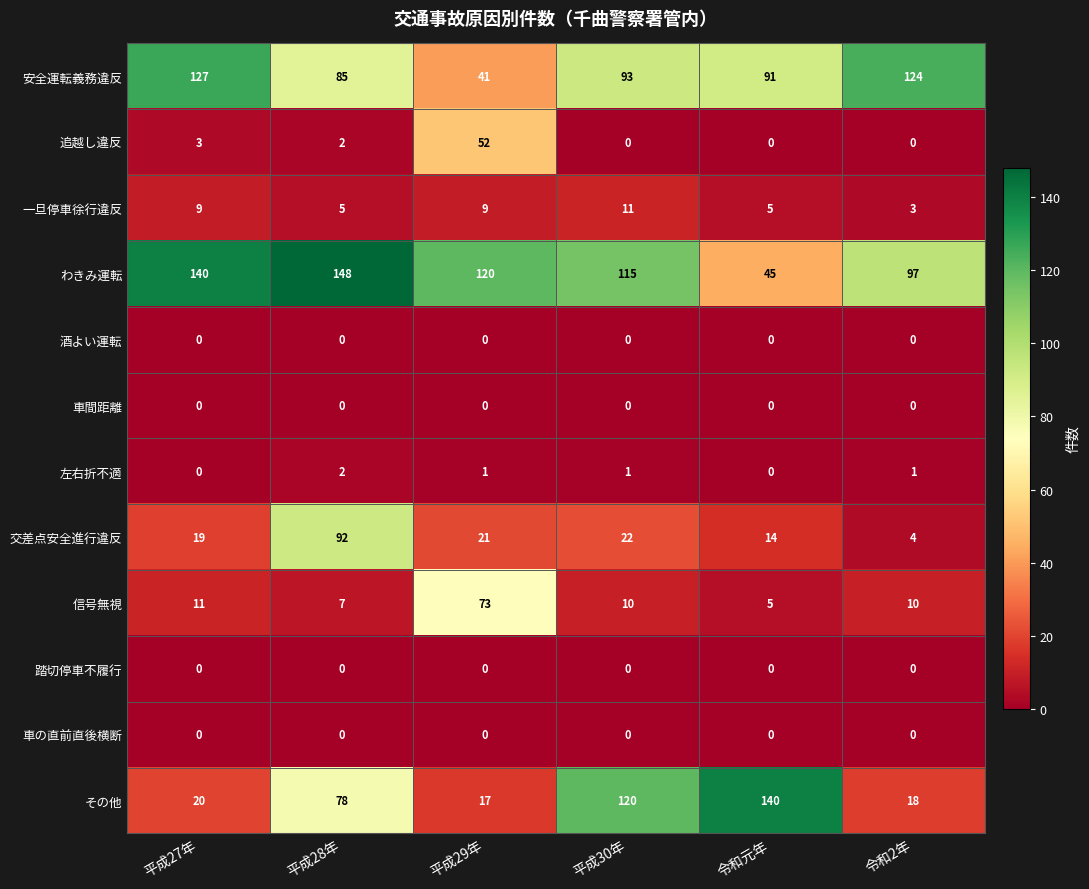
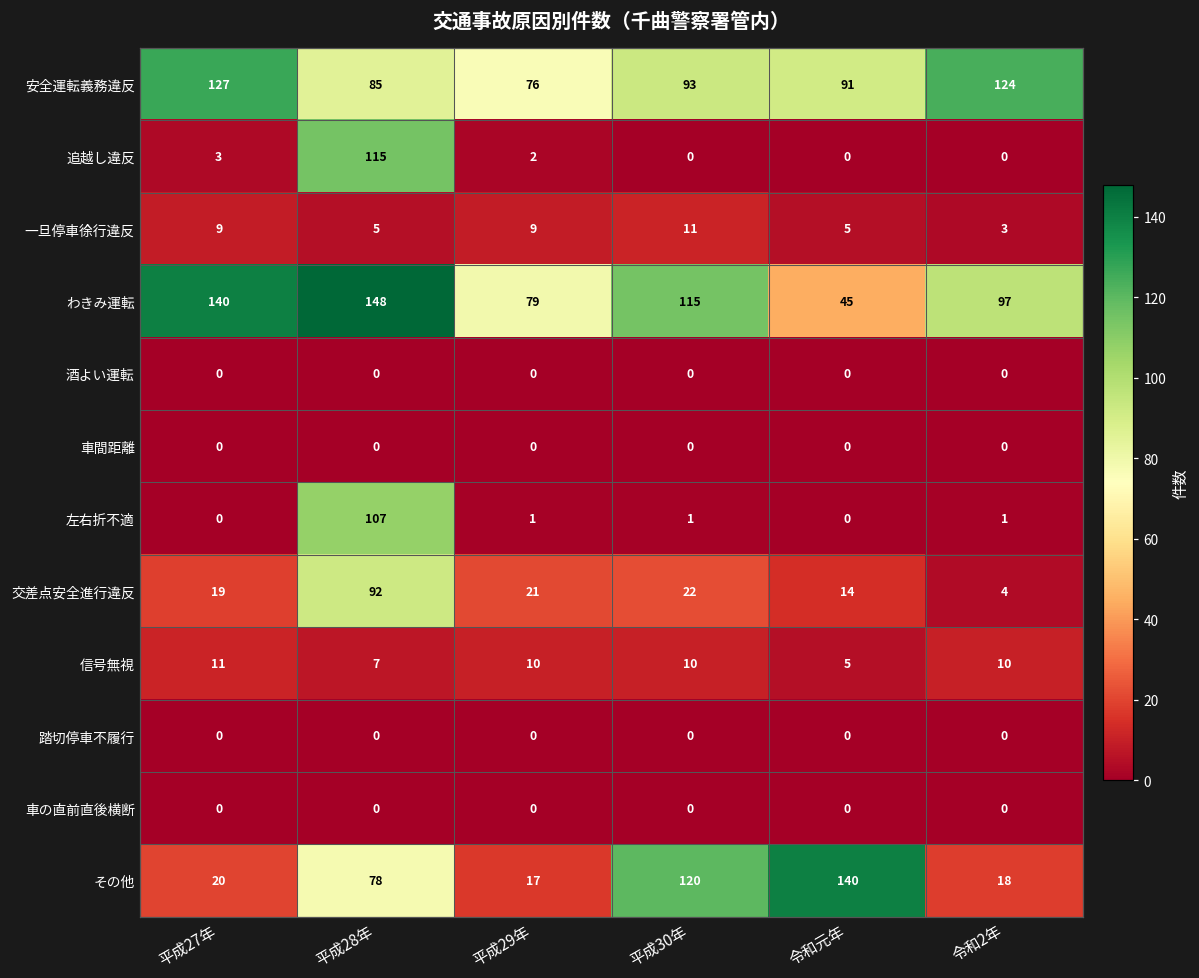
安全運転義務違反, 平成29年: 41 -> 76
追越し違反, 平成28年: 2 -> 115
追越し違反, 平成29年: 52 -> 2
わきみ運転, 平成29年: 120 -> 79
左右折不適, 平成28年: 2 -> 107
信号無視, 平成29年: 73 -> 10
